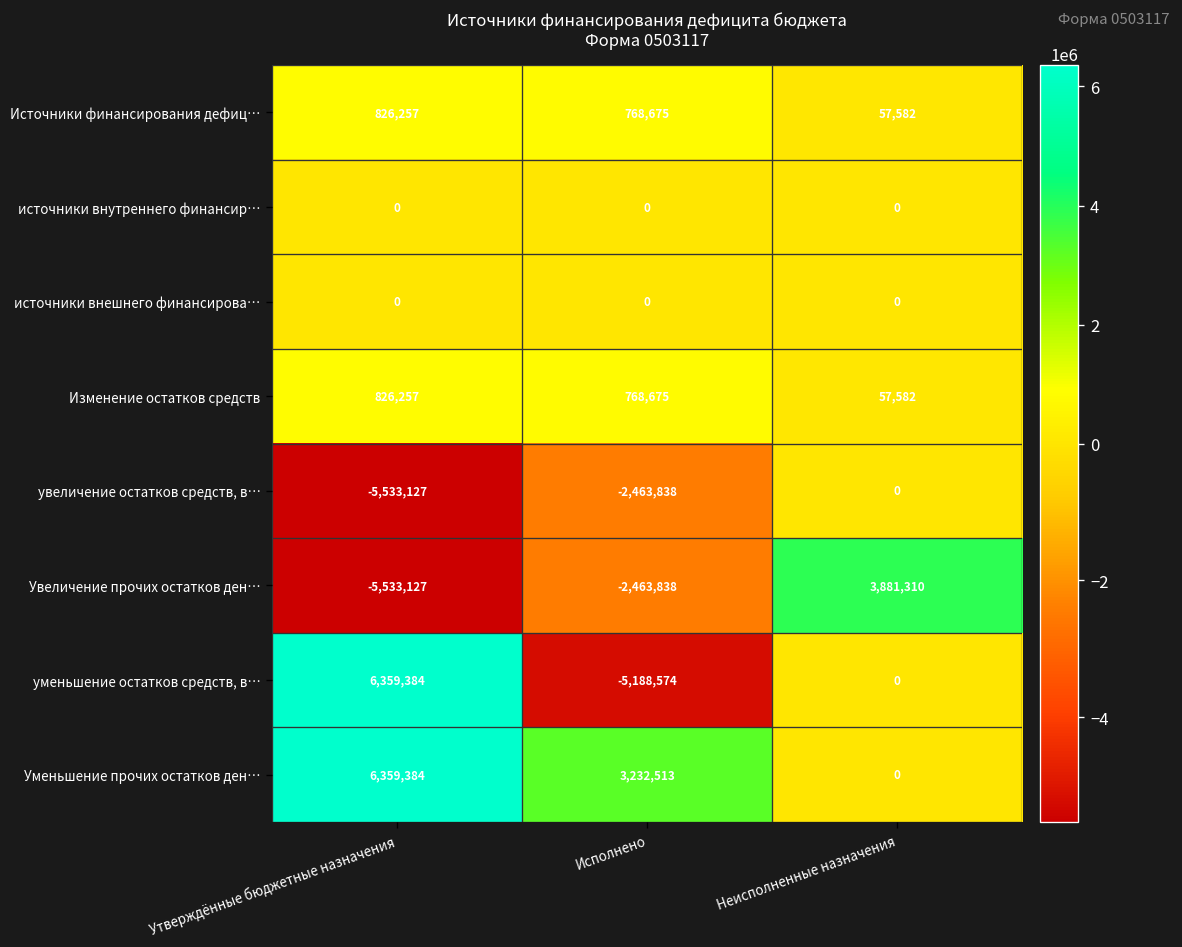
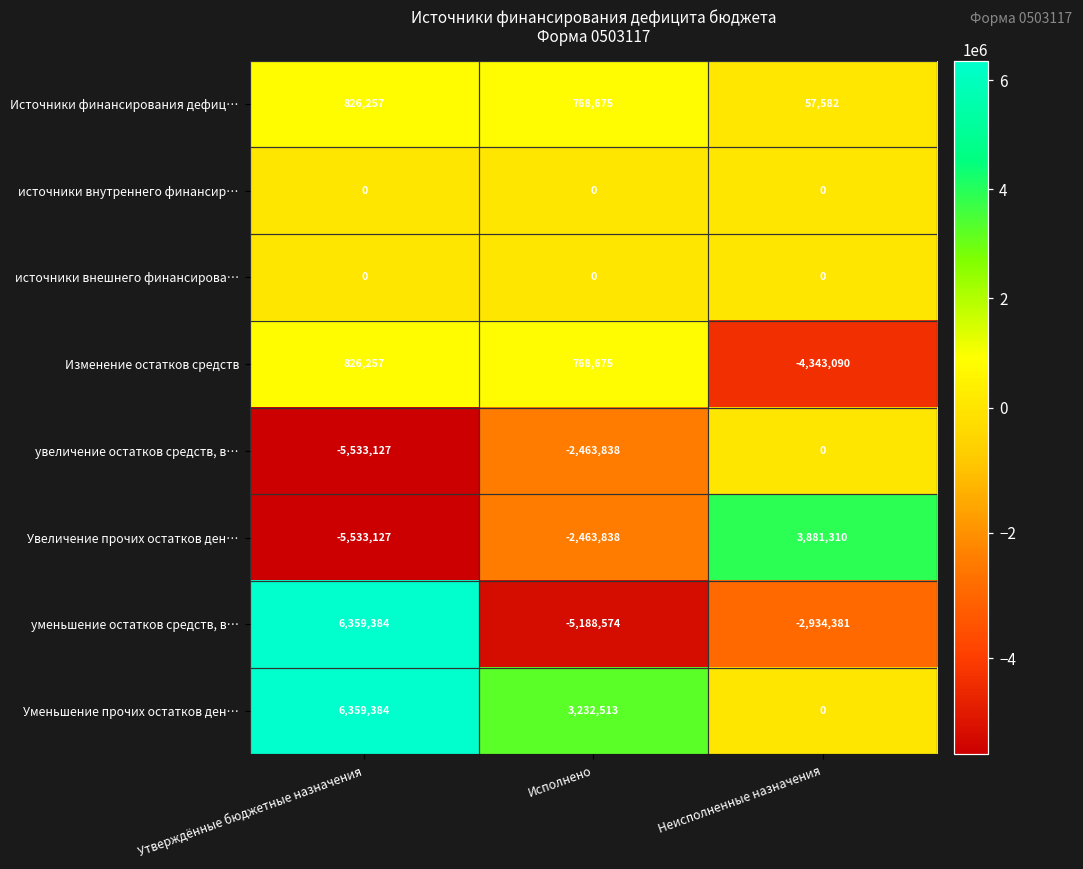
Изменение остатков средств, Неисполненные назначения: 57,582 -> -4,343,090
уменьшение остатков средств, в…, Неисполненные назначения: 0 -> -2,934,381
